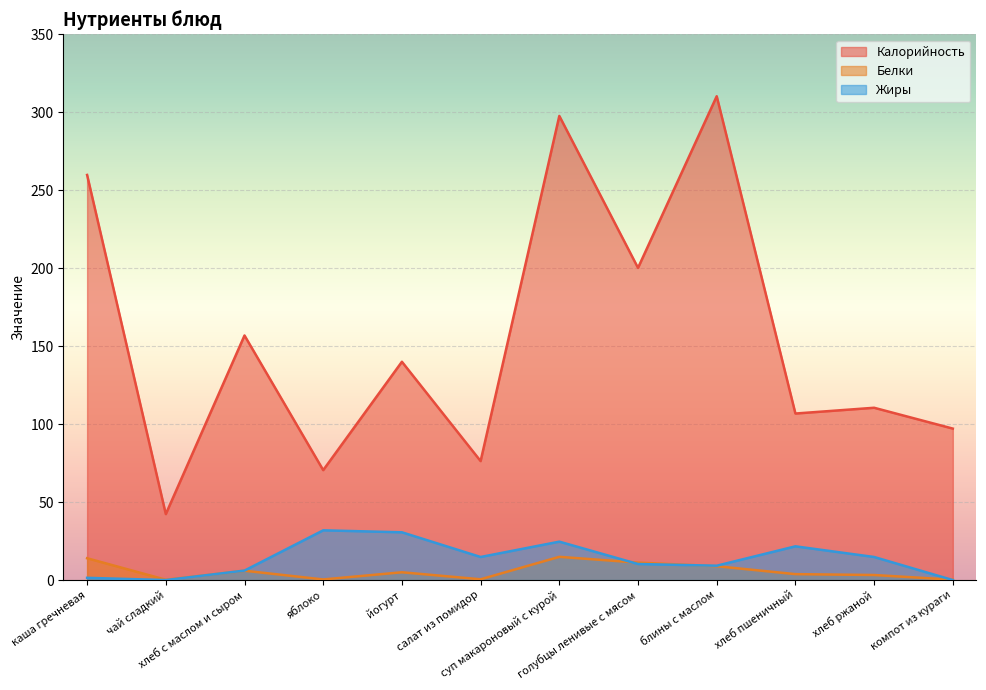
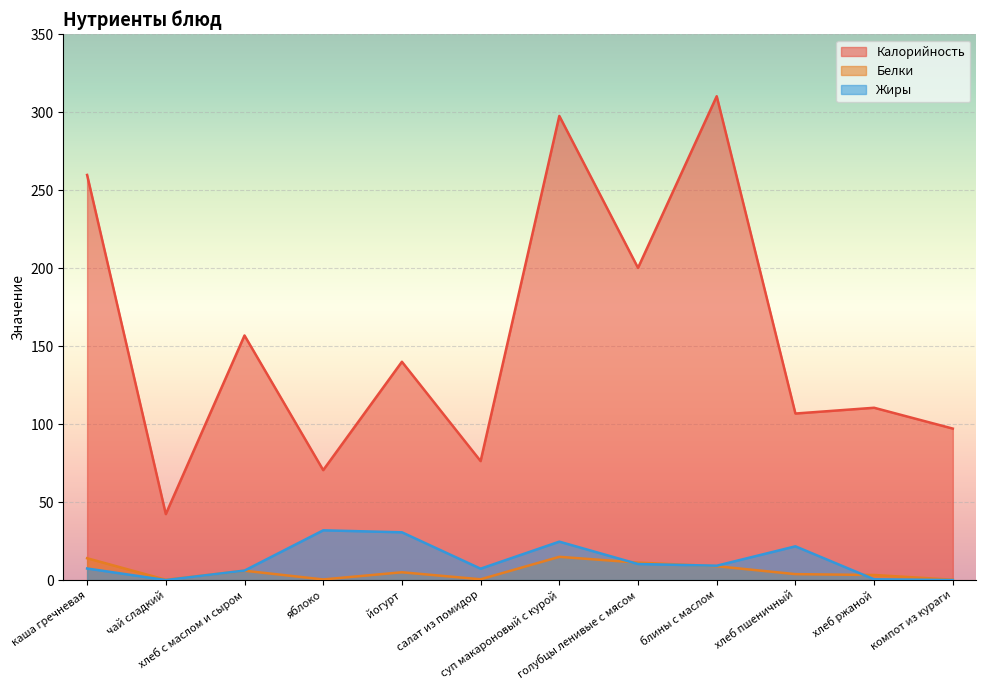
Жиры, каша гречневая: 1 -> 7
Жиры, салат из помидор: 15 -> 7
Жиры, хлеб ржаной: 15 -> 1
